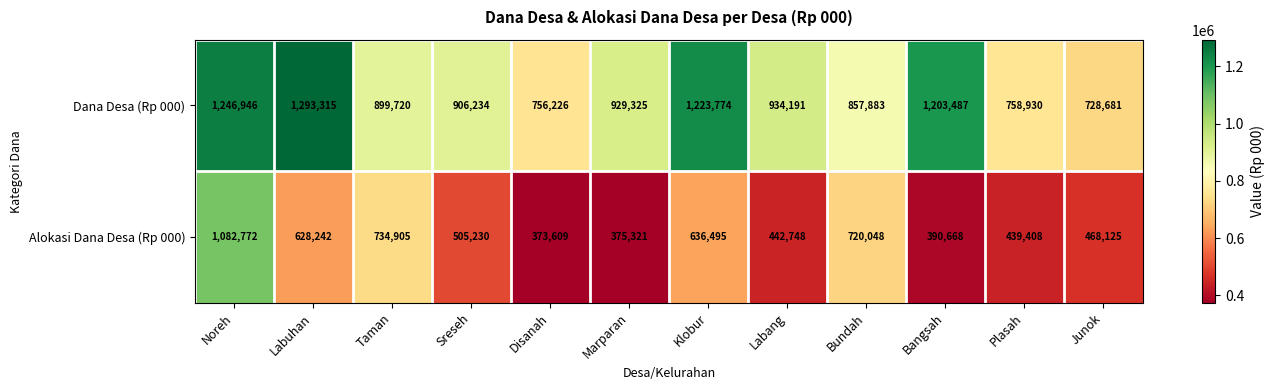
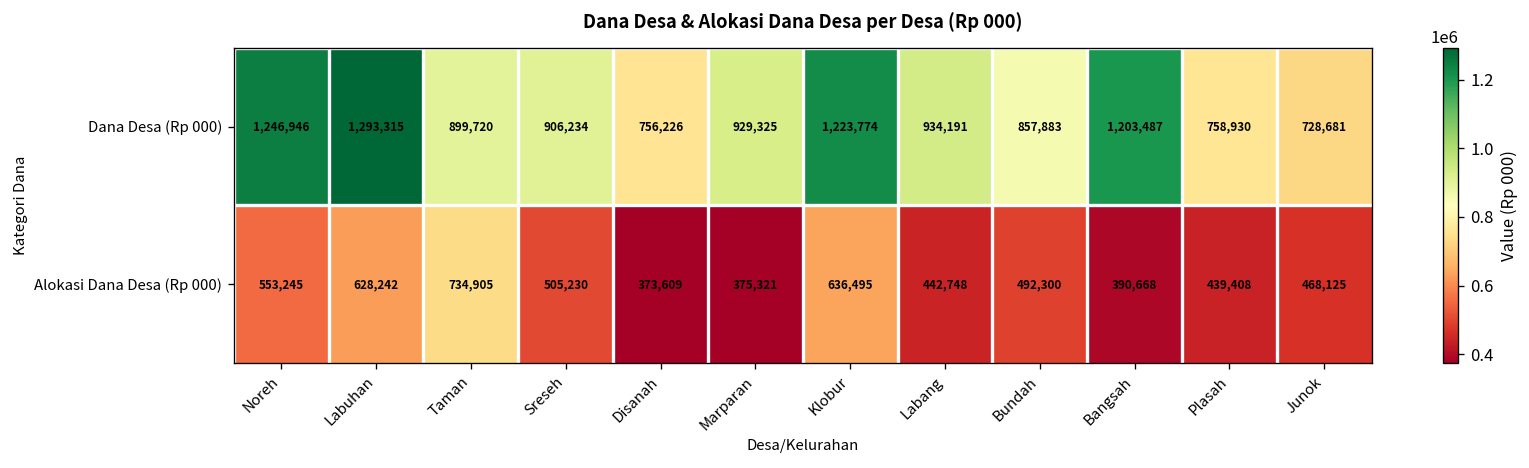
Alokasi Dana Desa (Rp 000), Noreh: 1,082,772 -> 553,245
Alokasi Dana Desa (Rp 000), Bundah: 720,048 -> 492,300
